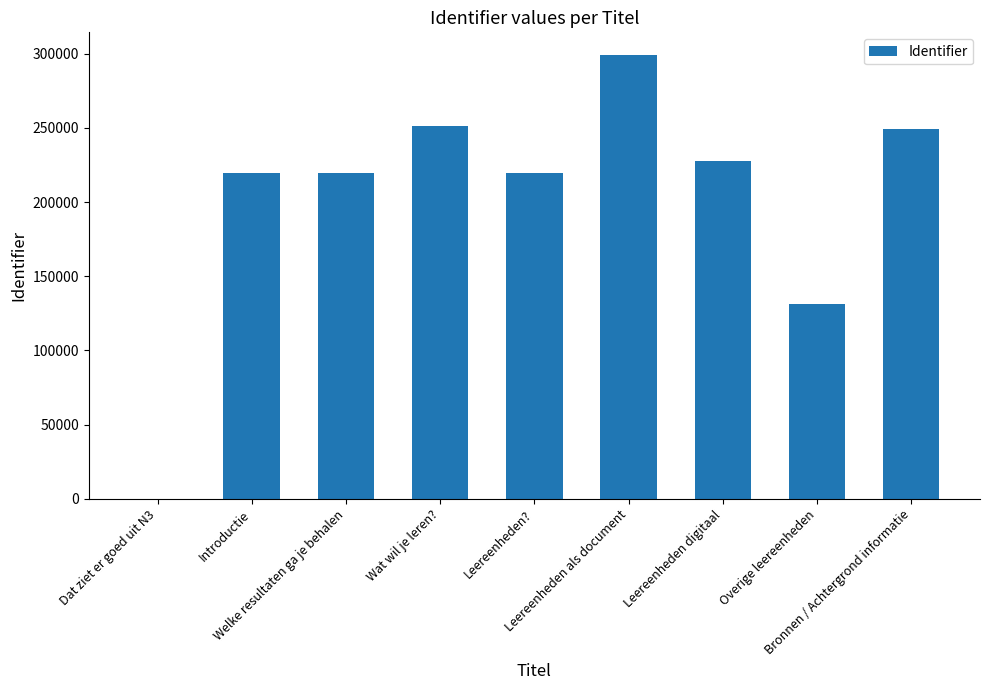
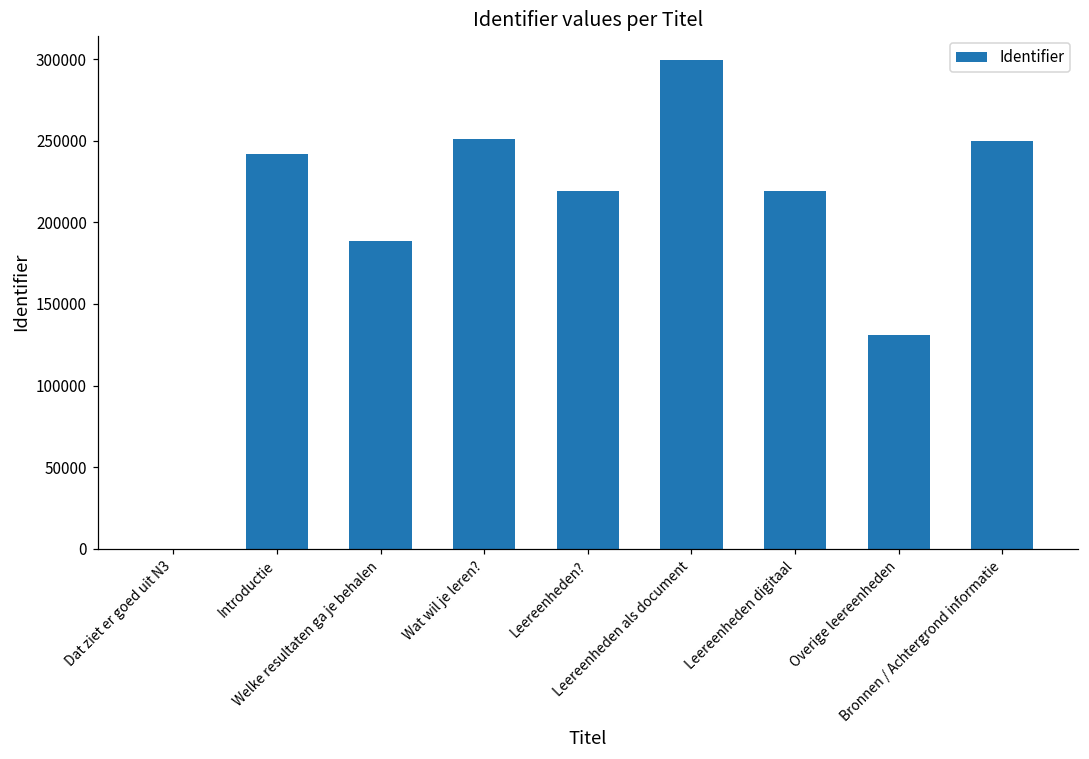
Introductie: 219000 -> 242000
Welke resultaten ga je behalen: 219000 -> 188000
Leereenheden digitaal: 228000 -> 219000
